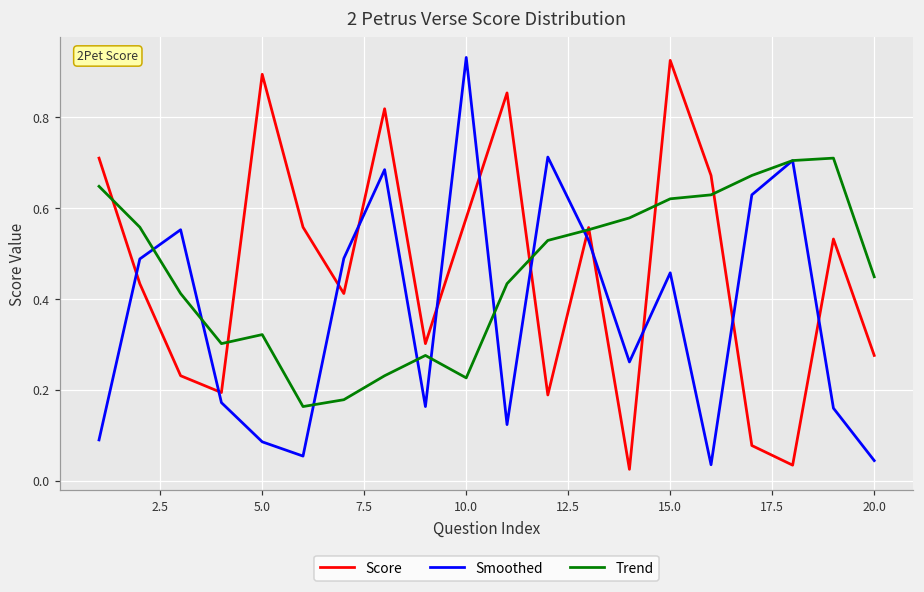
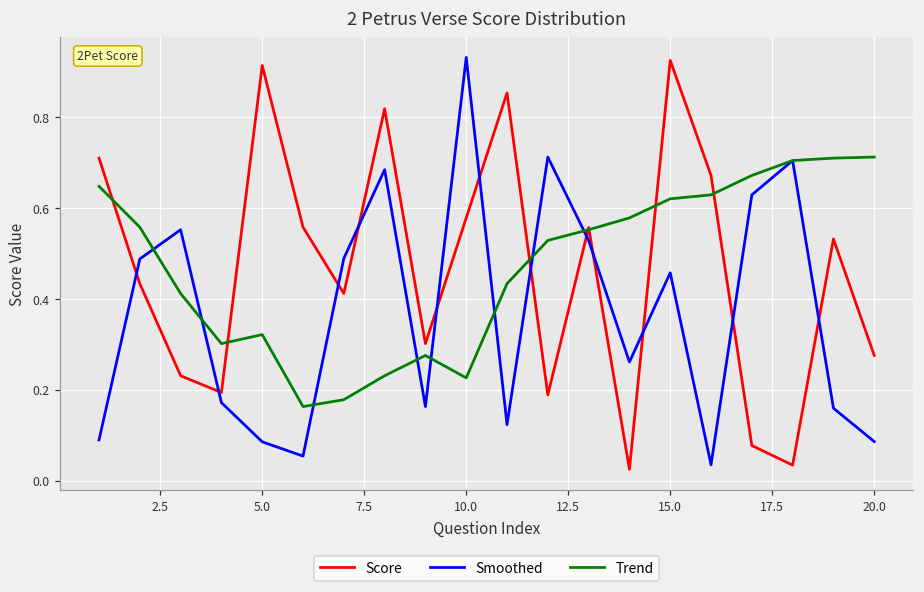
Score, 5.0: 0.90 -> 0.91
Smoothed, 20.0: 0.04 -> 0.09
Trend, 20.0: 0.45 -> 0.71
